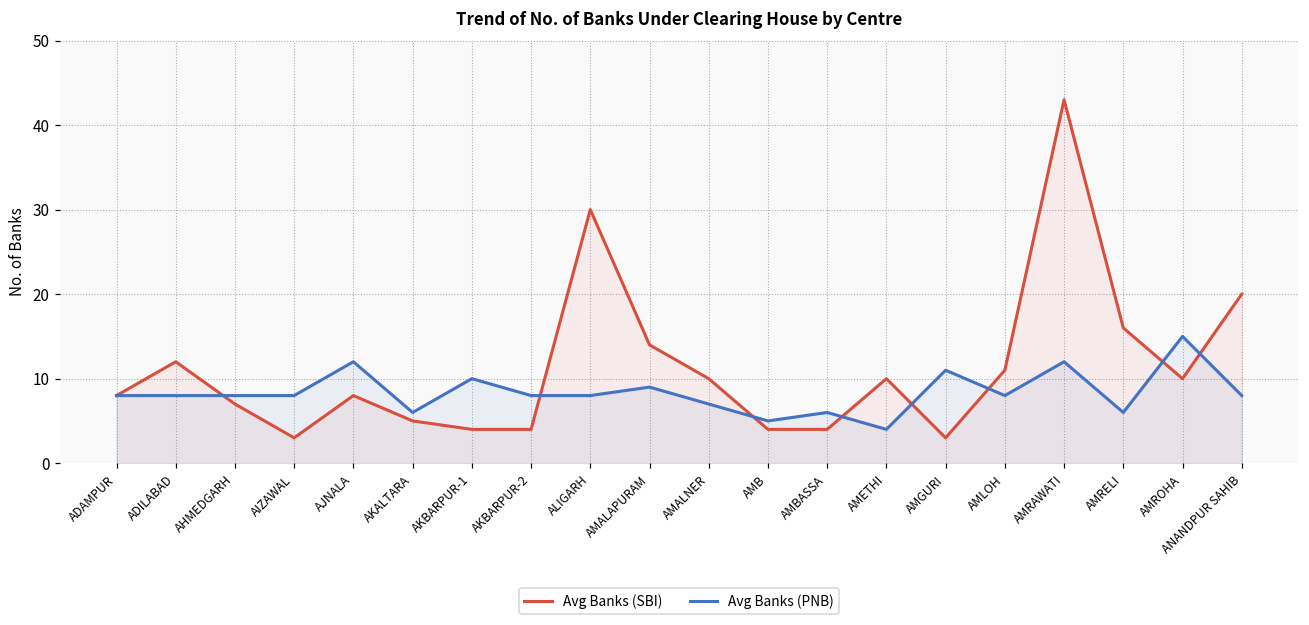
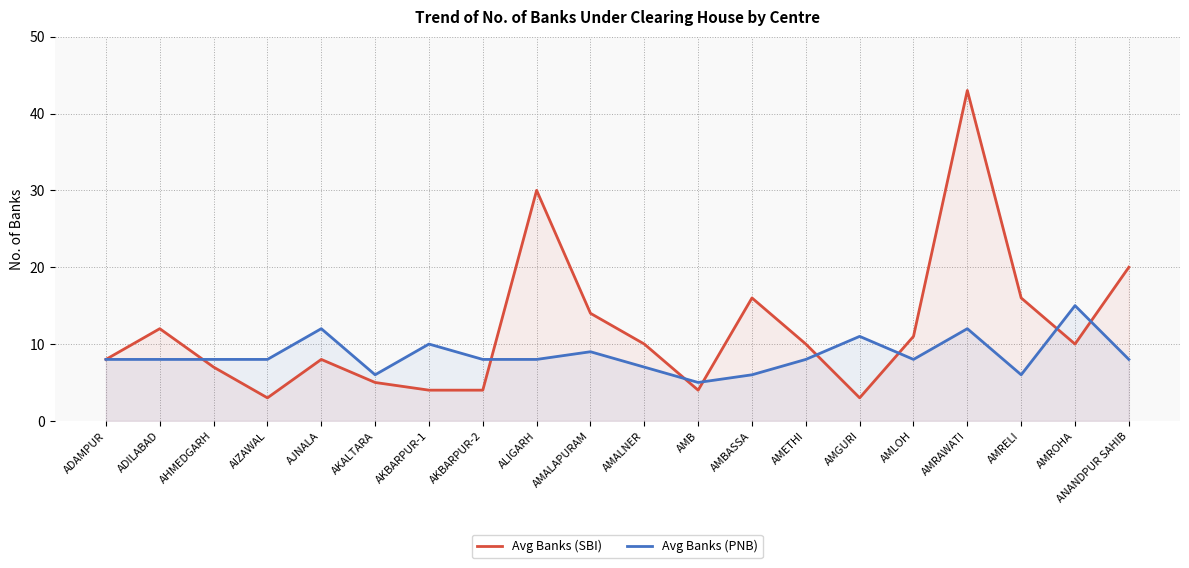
Avg Banks (SBI), AMBASSA: 4 -> 16
Avg Banks (PNB), AMETHI: 4 -> 8
